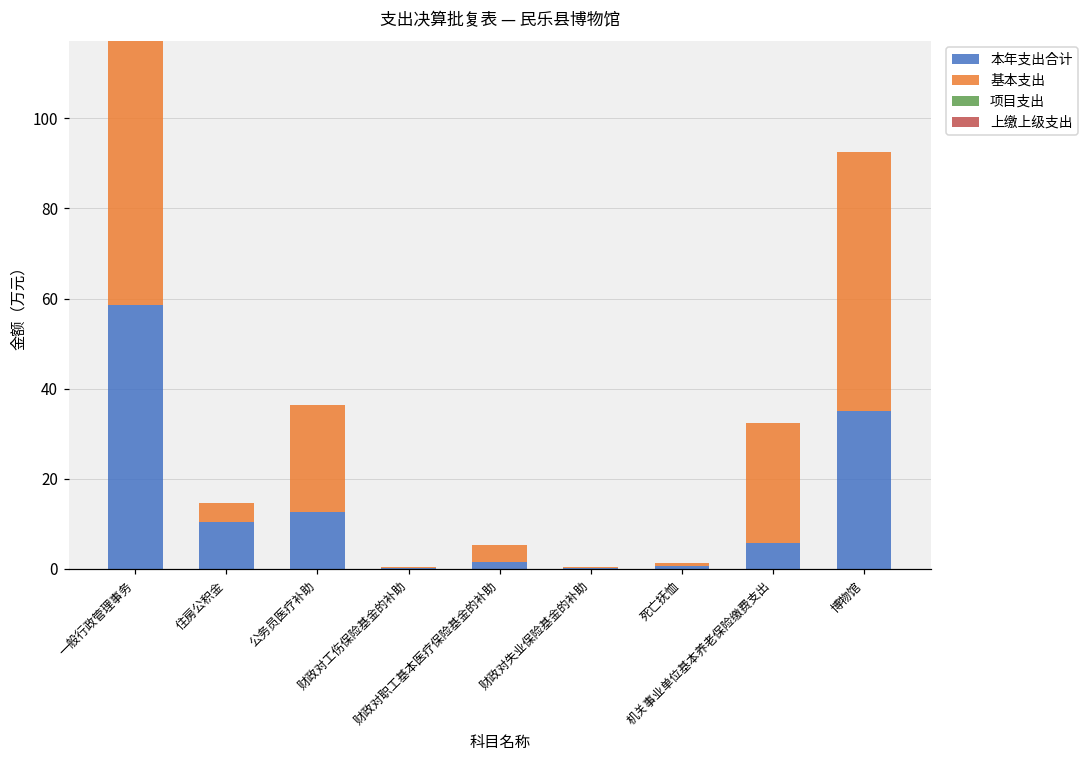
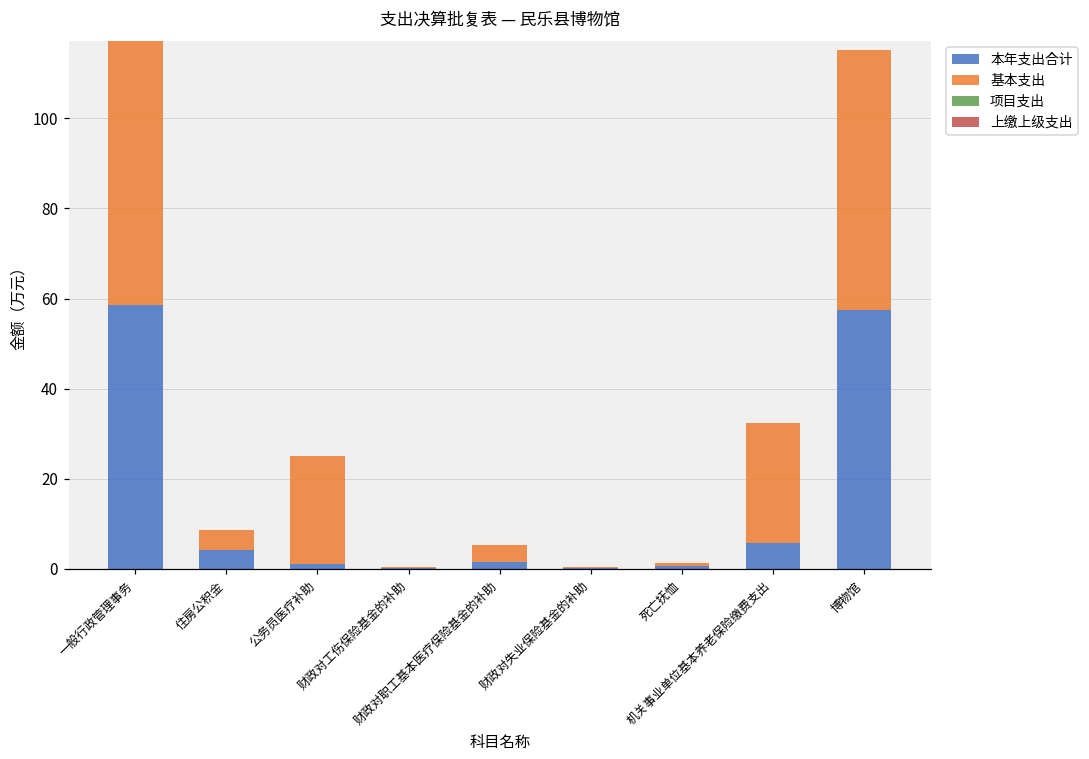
本年支出合计, 住房公积金: 10 -> 4
本年支出合计, 公务员医疗补助: 13 -> 1
本年支出合计, 博物馆: 35 -> 58
